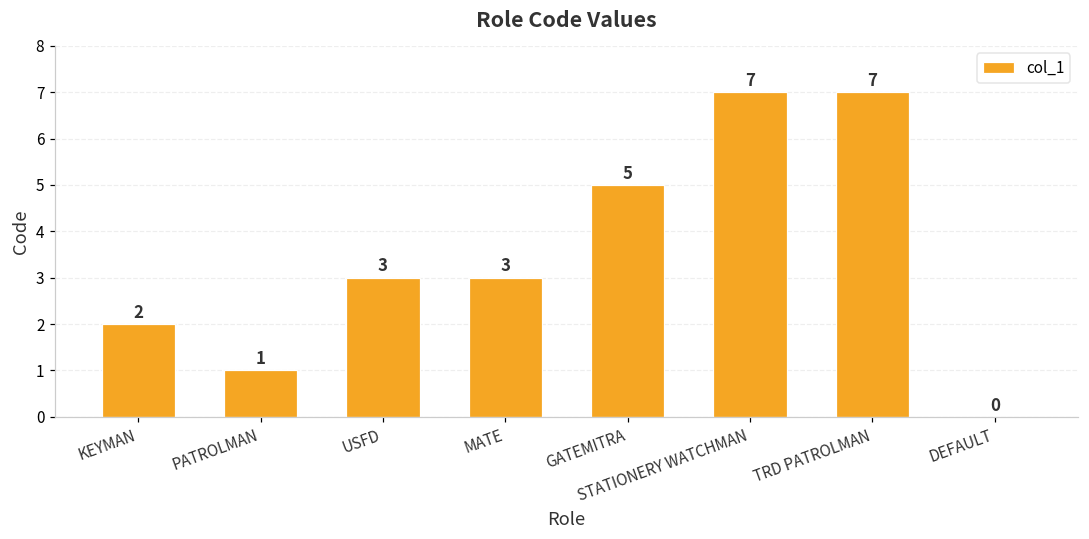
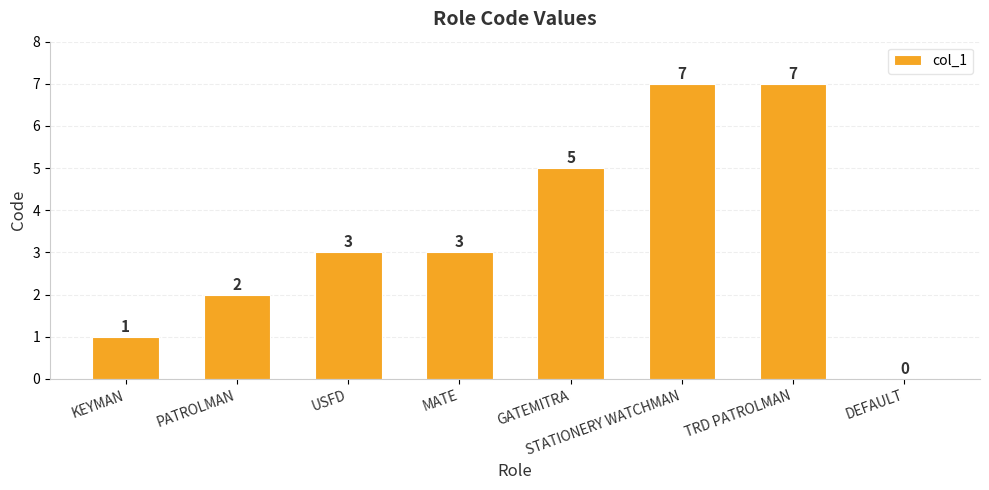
KEYMAN: 2 -> 1
PATROLMAN: 1 -> 2
